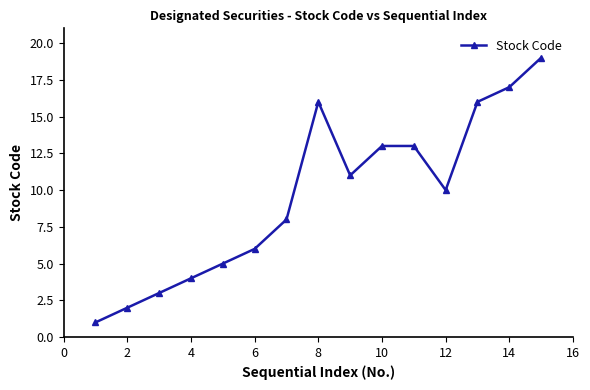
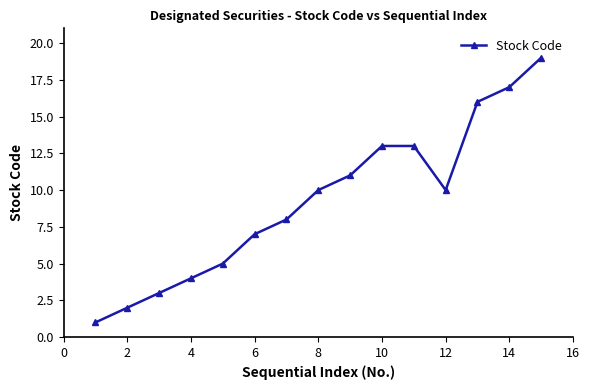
6: 6 -> 7
8: 16 -> 10
